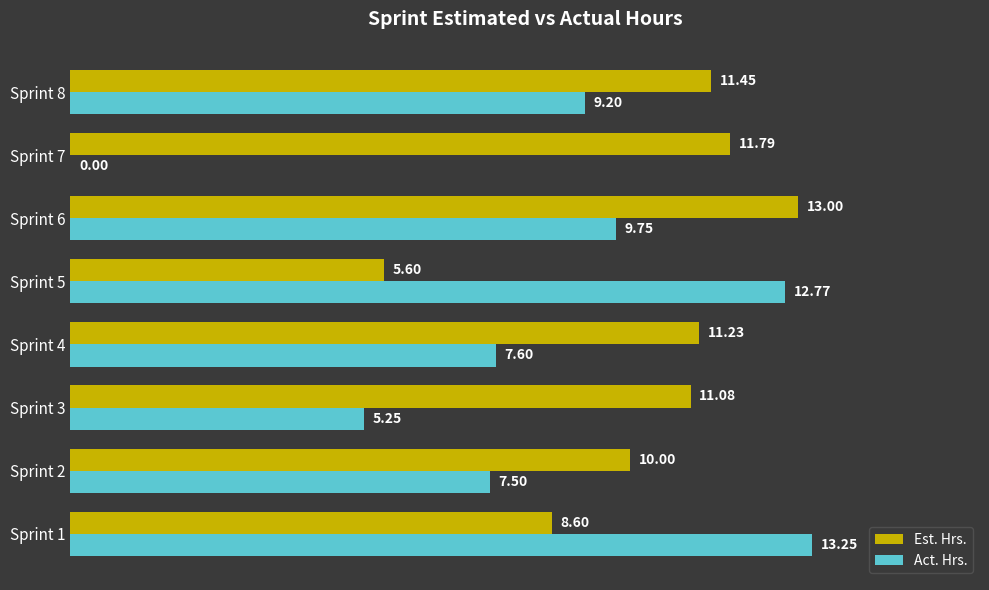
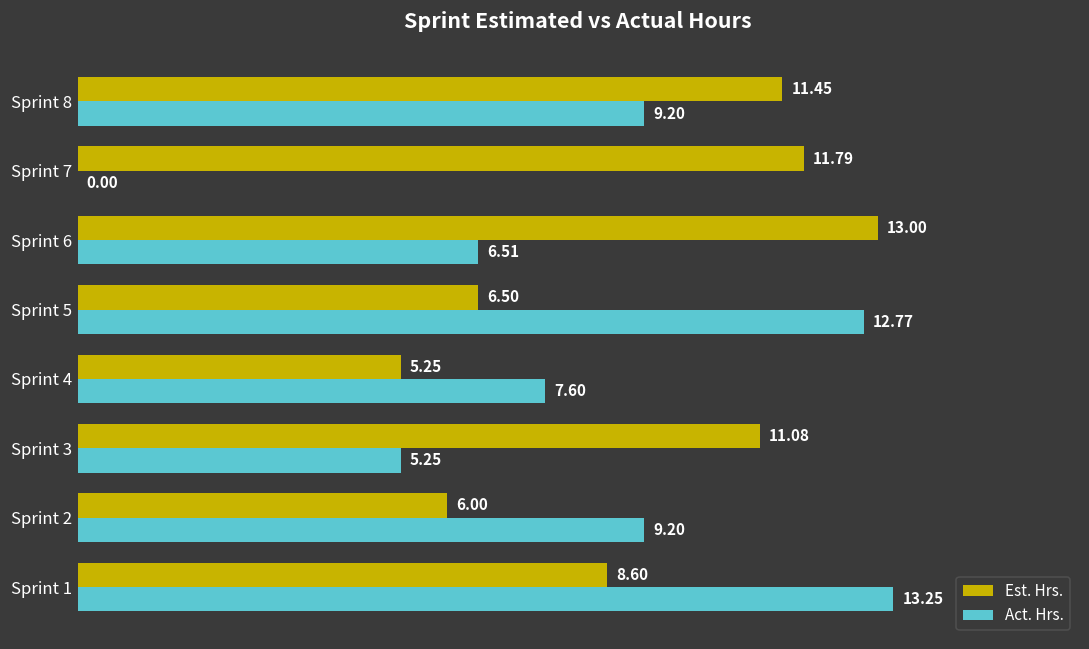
Act. Hrs., Sprint 6: 9.75 -> 6.51
Est. Hrs., Sprint 5: 5.60 -> 6.50
Est. Hrs., Sprint 4: 11.23 -> 5.25
Est. Hrs., Sprint 2: 10.00 -> 6.00
Act. Hrs., Sprint 2: 7.50 -> 9.20
